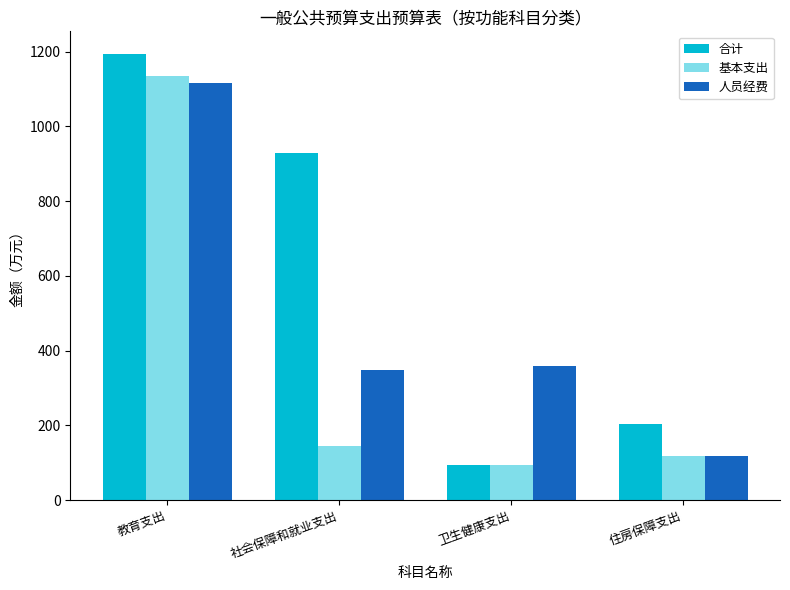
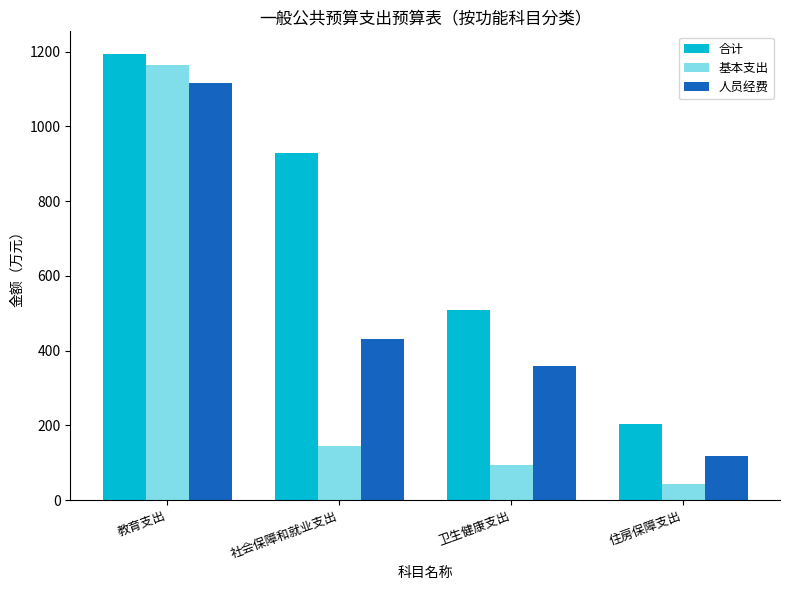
基本支出, 教育支出: 1140 -> 1160
人员经费, 社会保障和就业支出: 350 -> 430
合计, 卫生健康支出: 100 -> 510
基本支出, 住房保障支出: 120 -> 40
